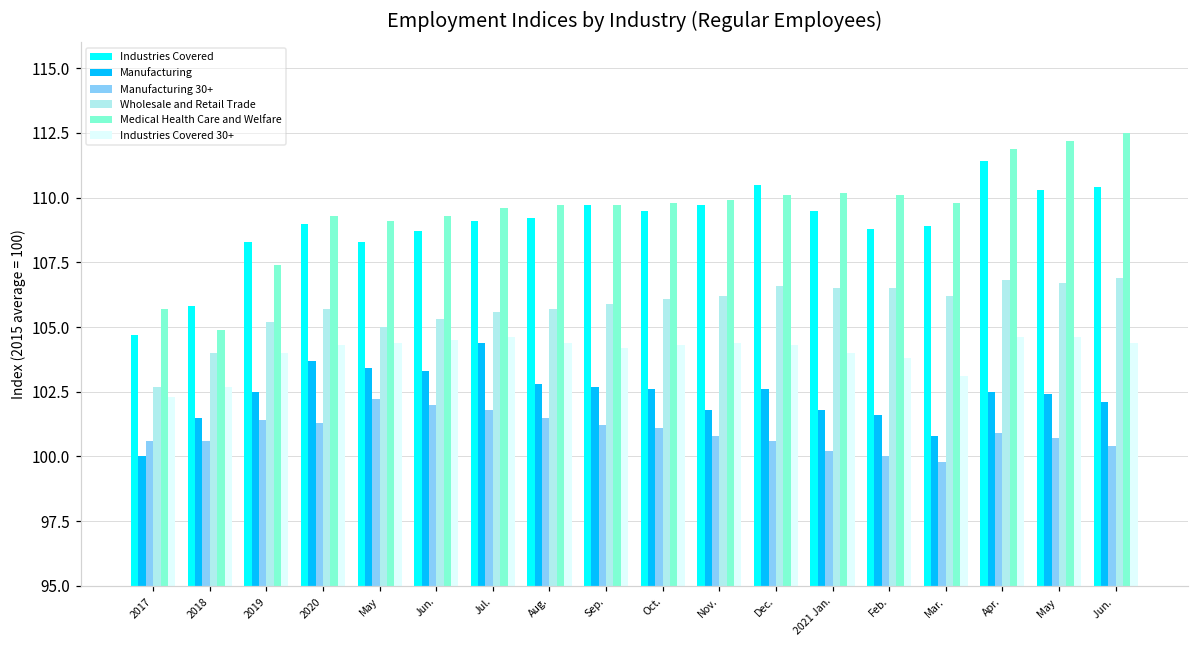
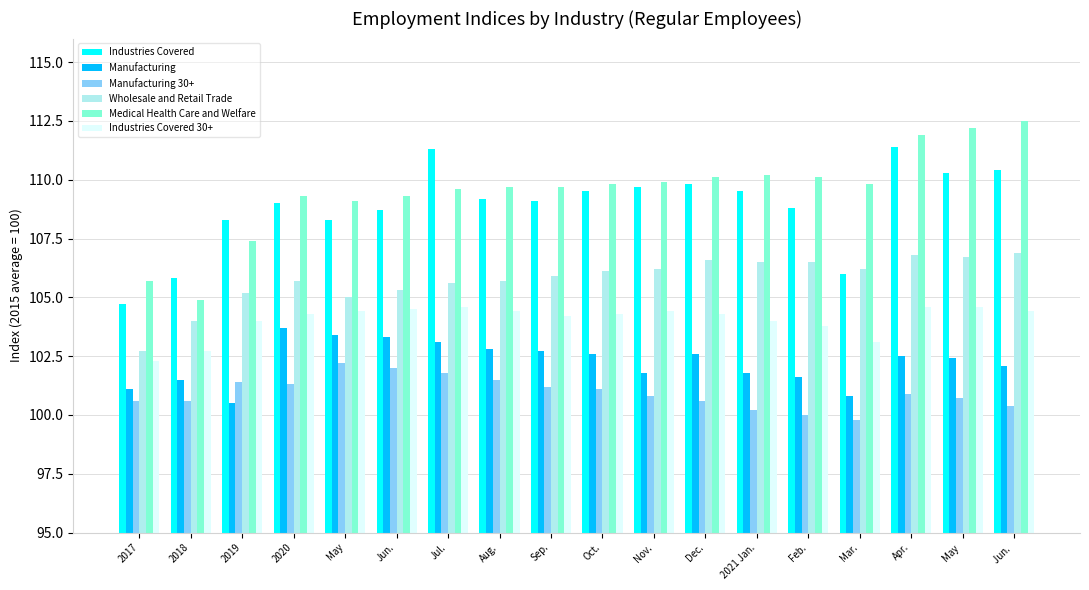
Manufacturing, 2017: 100.0 -> 101.1
Manufacturing, 2019: 102.5 -> 100.5
Industries Covered, Jul.: 109.1 -> 111.3
Manufacturing, Jul.: 104.4 -> 103.1
Industries Covered, Sep.: 109.7 -> 109.1
Industries Covered, Dec.: 110.5 -> 109.8
Industries Covered, Mar.: 108.9 -> 106.0
